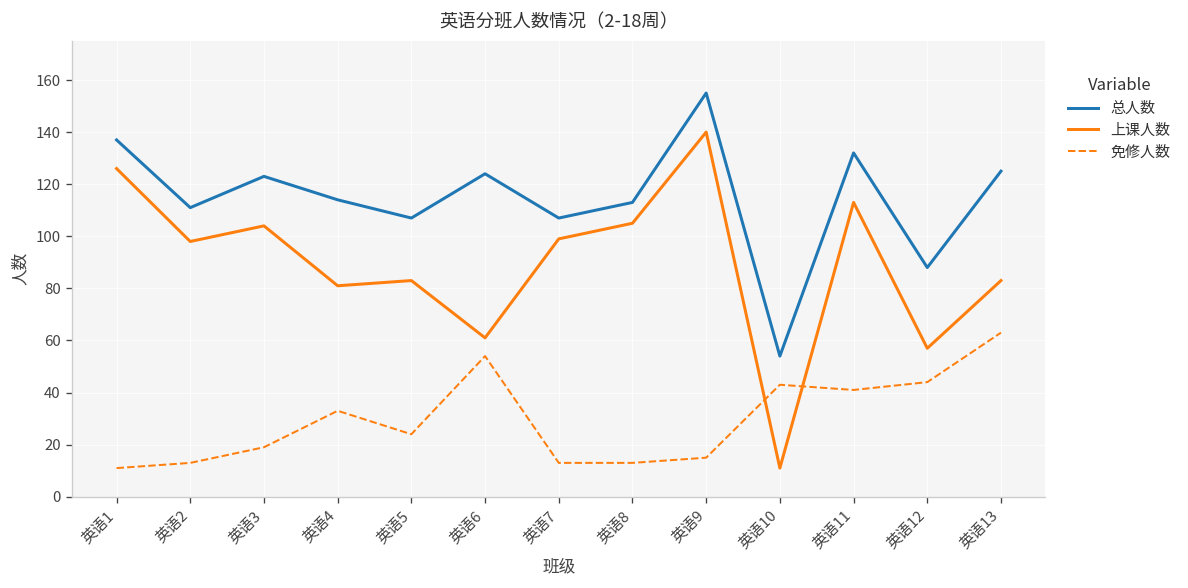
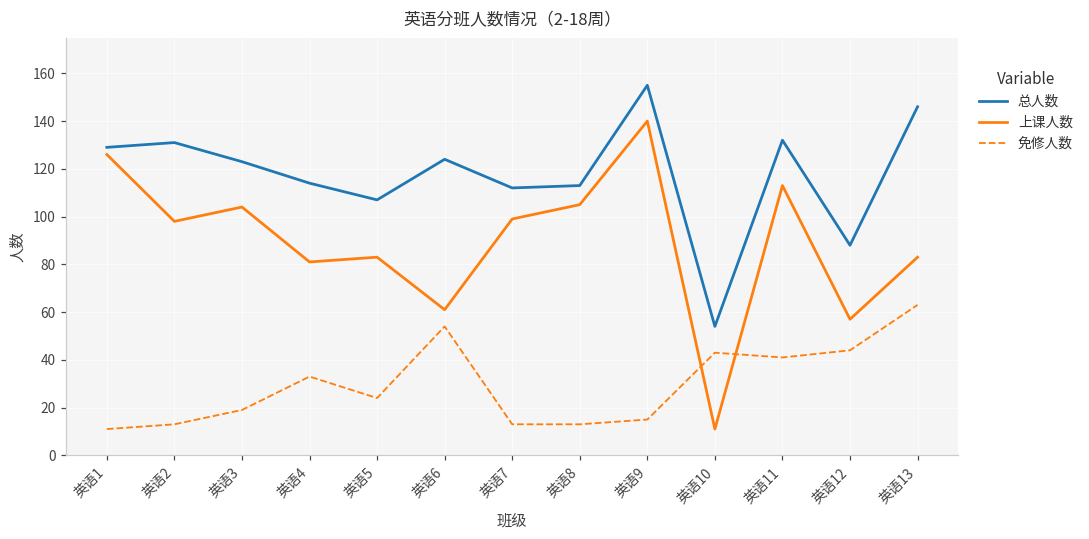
总人数, 英语1: 137 -> 129
总人数, 英语2: 111 -> 131
总人数, 英语7: 107 -> 112
总人数, 英语13: 125 -> 146
